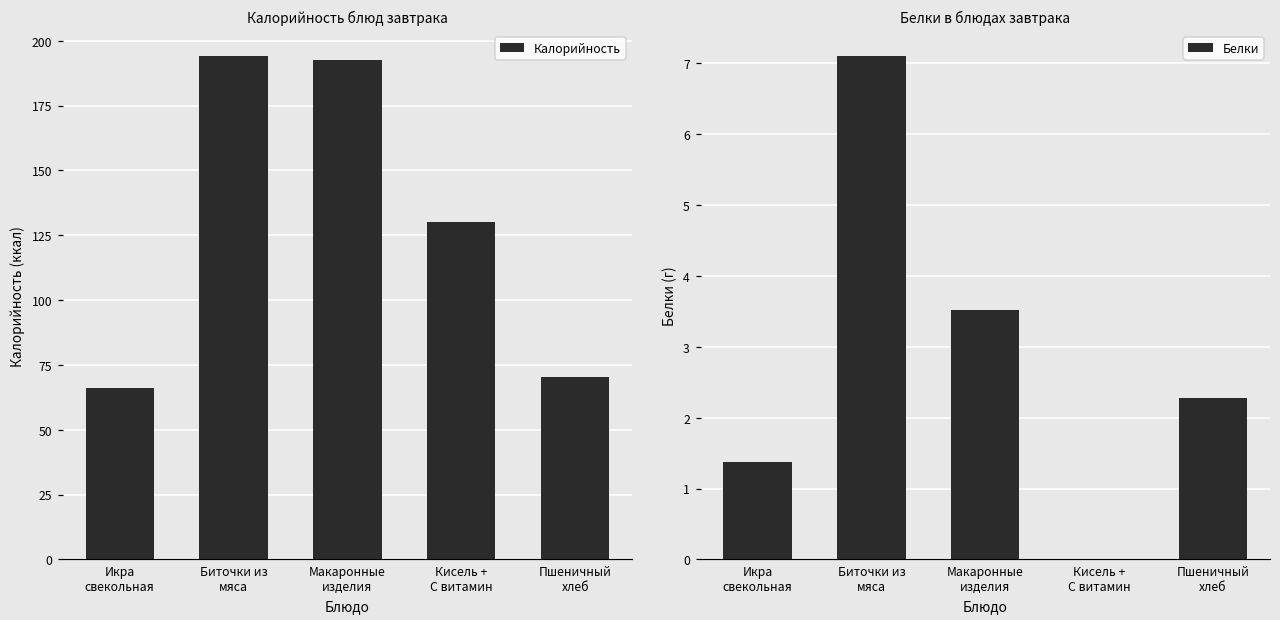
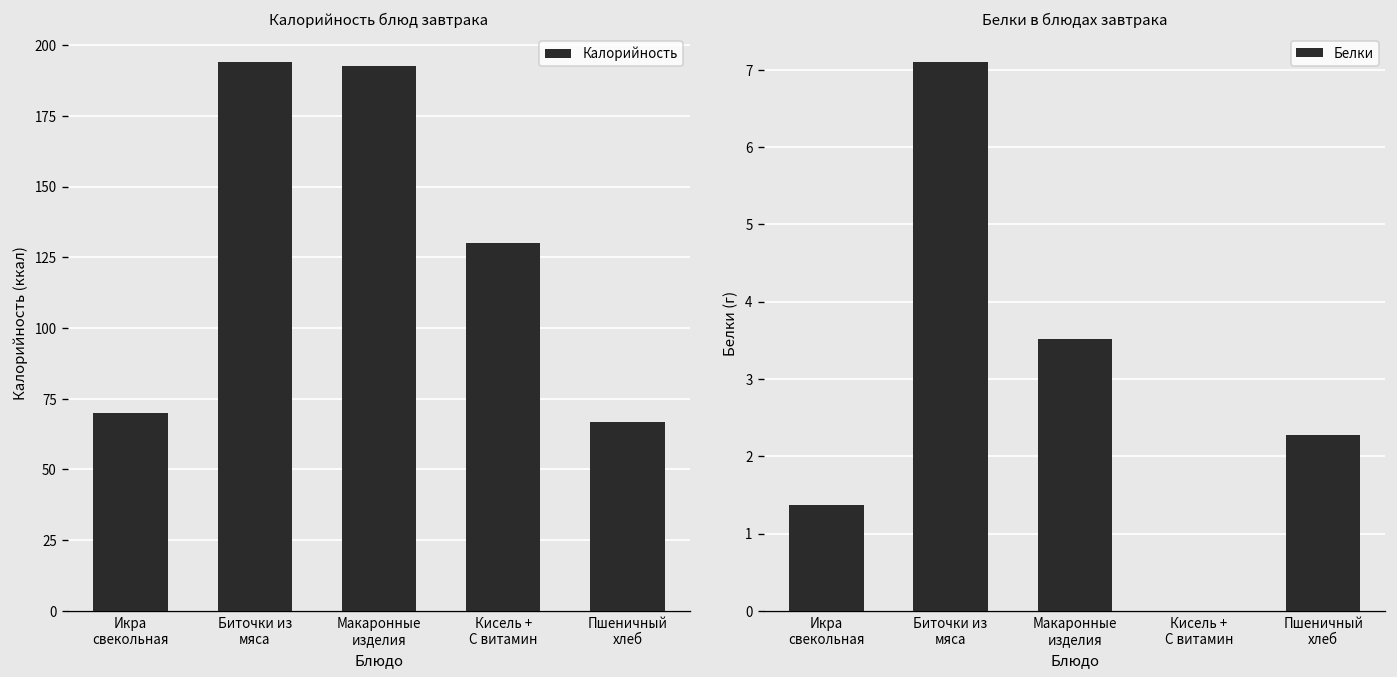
Калорийность блюд завтрака, Икра свекольная: 66 -> 70
Калорийность блюд завтрака, Пшеничный хлеб: 71 -> 67
